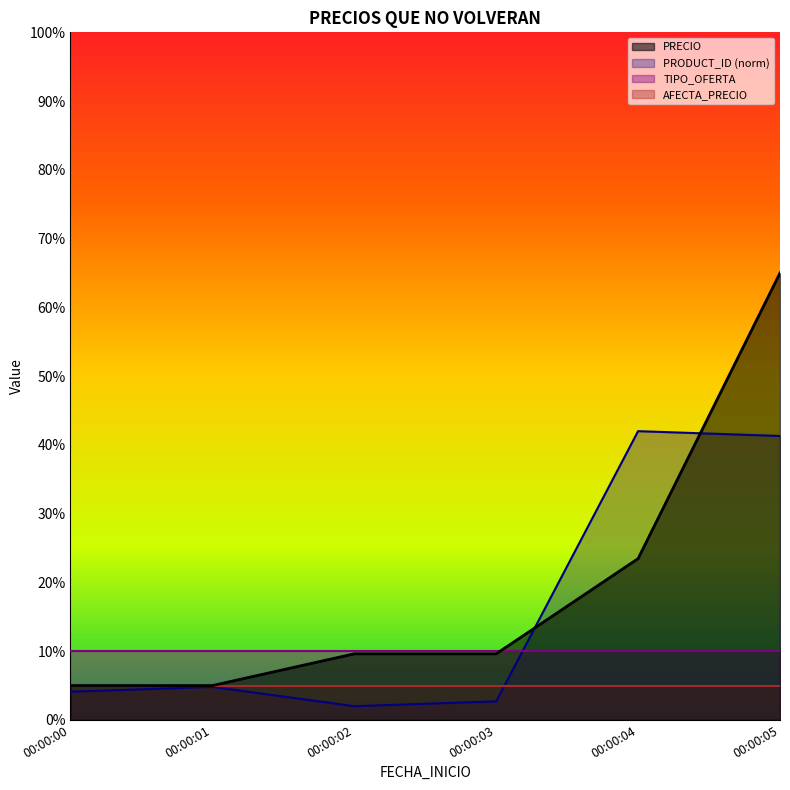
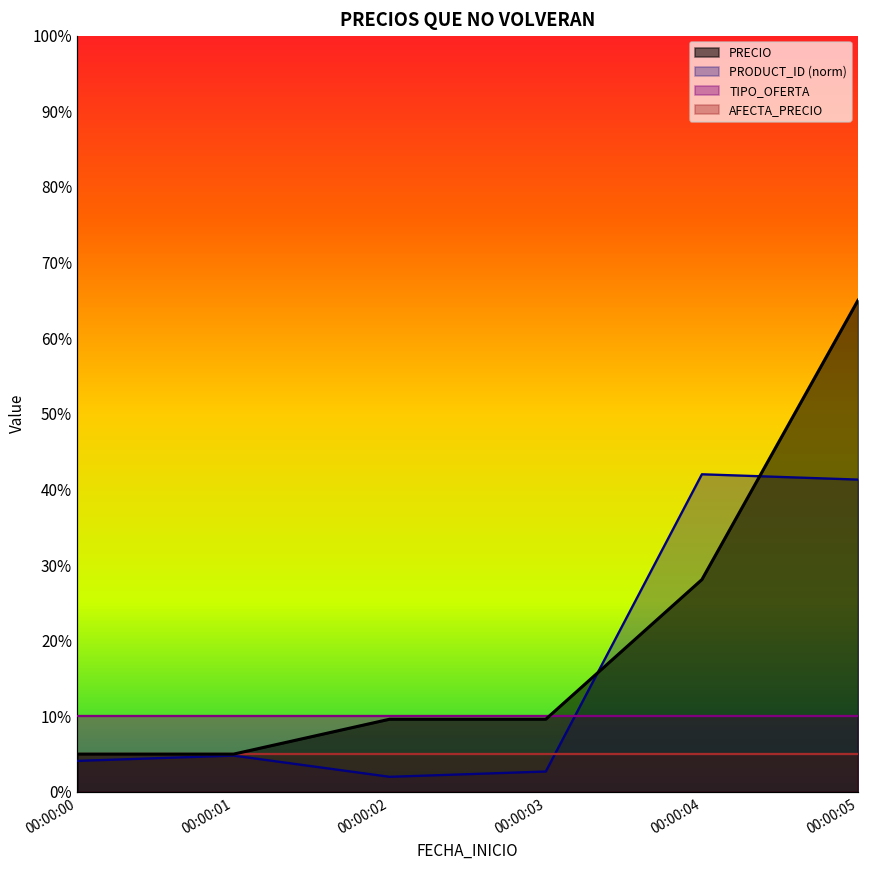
PRECIO, 00:00:04: 23% -> 28%
